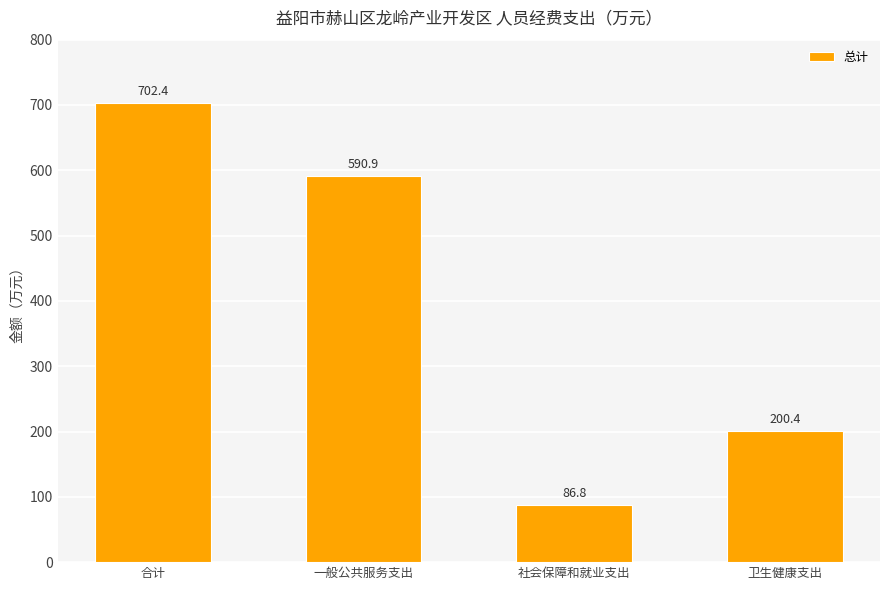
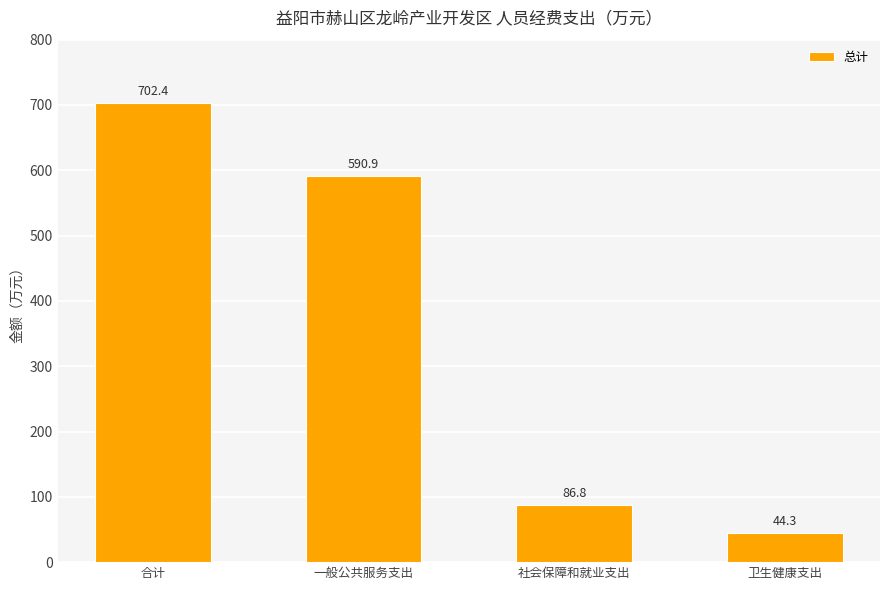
卫生健康支出: 200.4 -> 44.3
